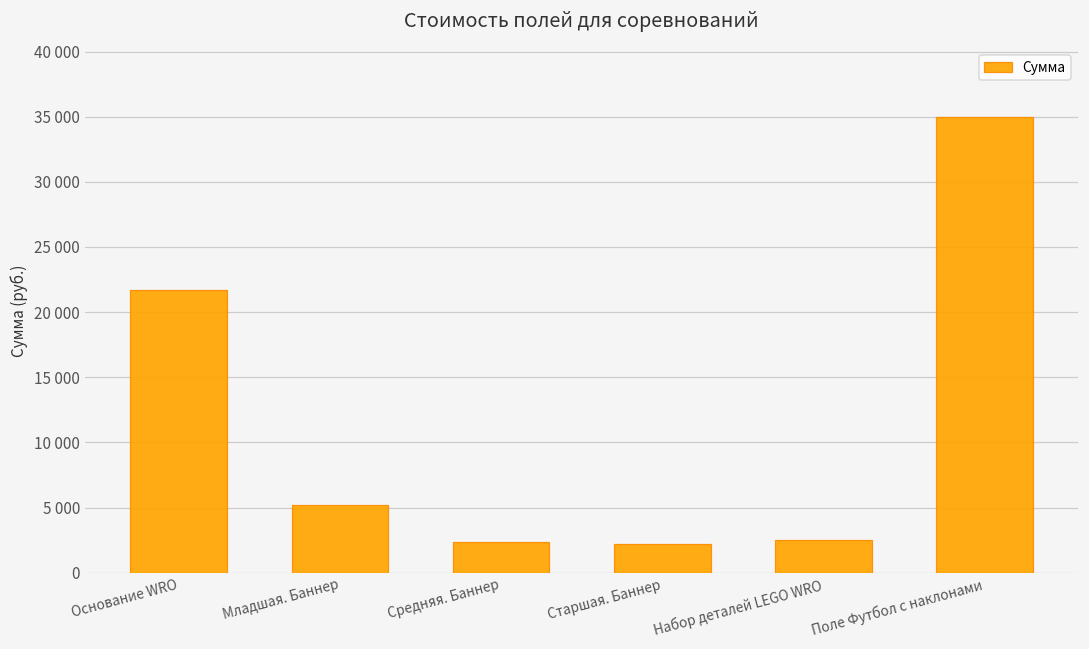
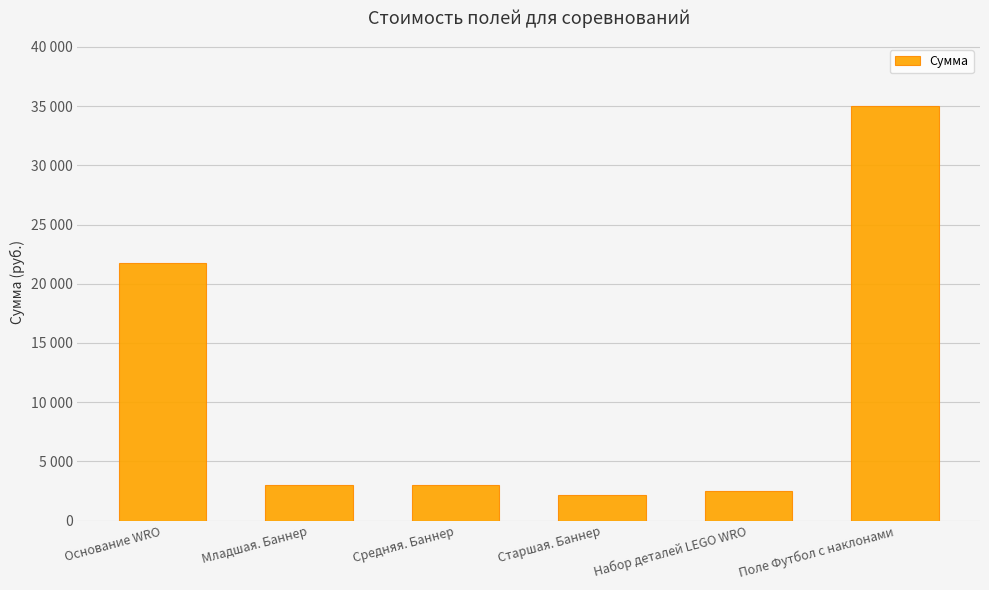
Младшая. Баннер: 5200 -> 3000
Средняя. Баннер: 2300 -> 3000
